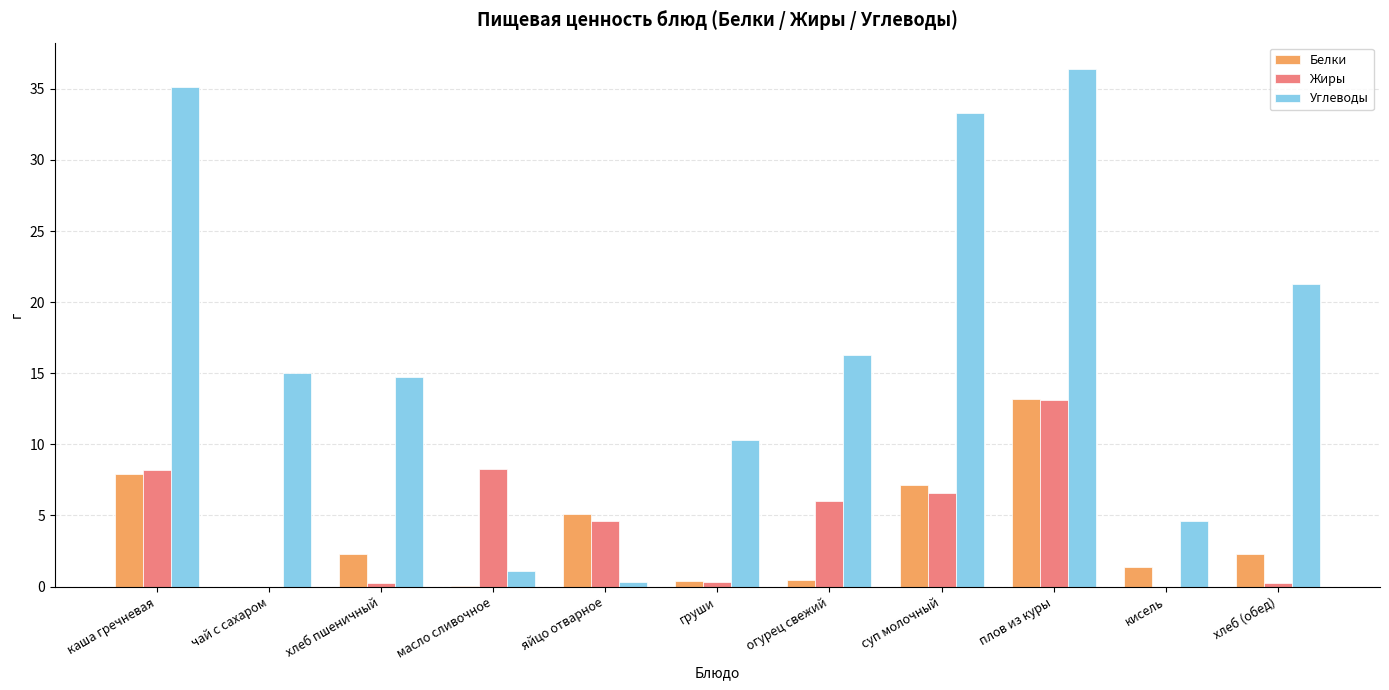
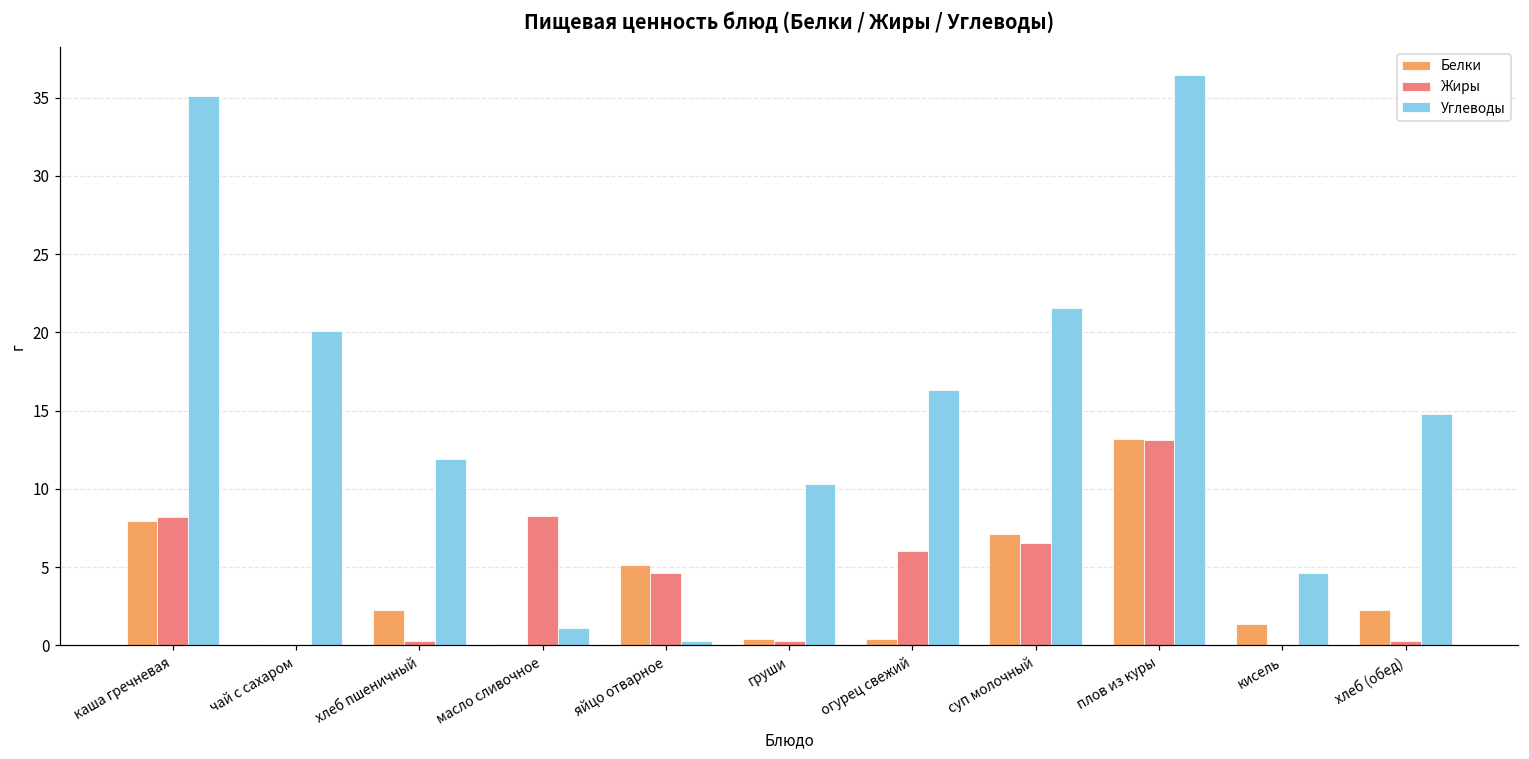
Углеводы, чай с сахаром: 15.0 -> 20.1
Углеводы, хлеб пшеничный: 14.8 -> 11.9
Углеводы, суп молочный: 33.3 -> 21.6
Углеводы, хлеб (обед): 21.3 -> 14.8
